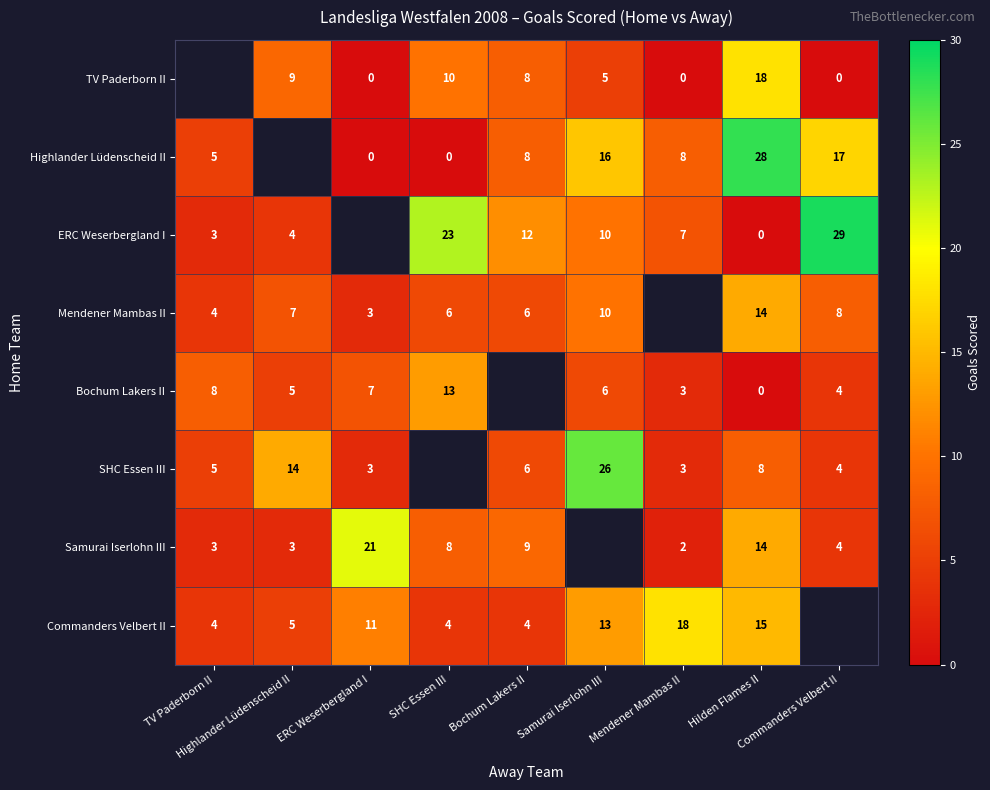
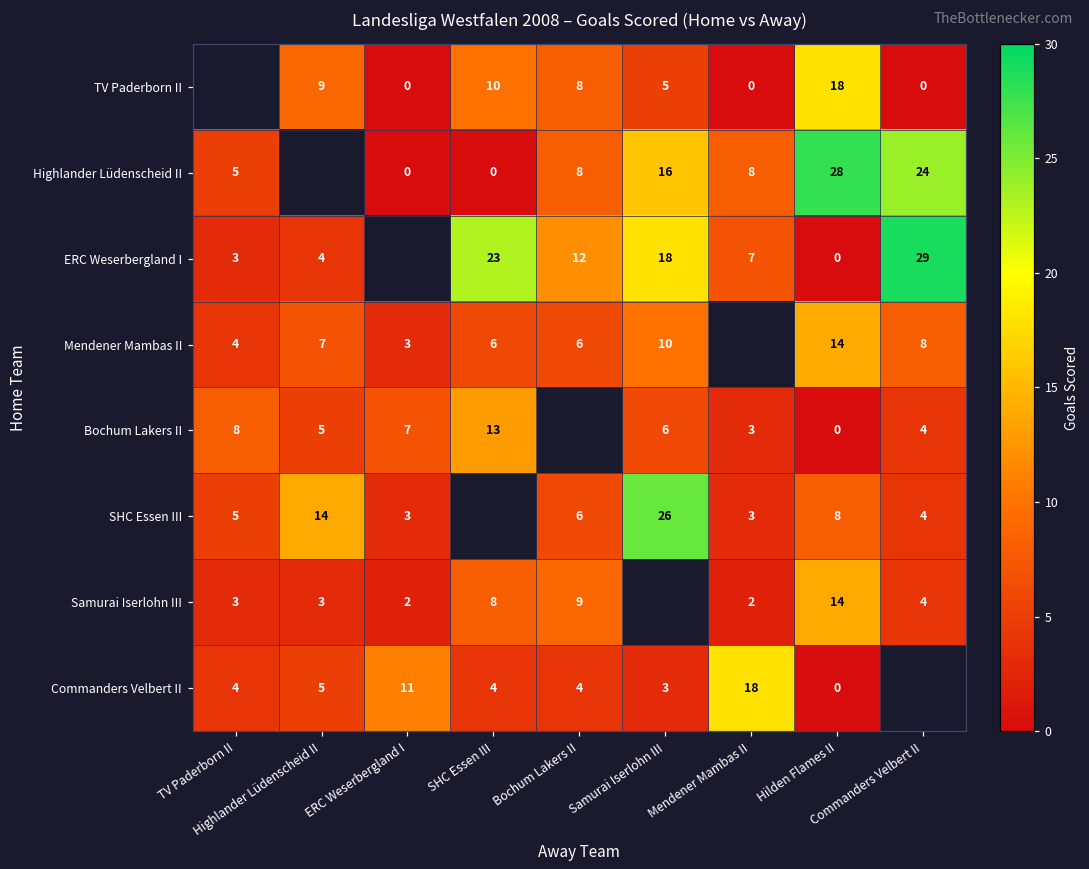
Highlander Lüdenscheid II, Commanders Velbert II: 17 -> 24
ERC Weserbergland I, Samurai Iserlohn III: 10 -> 18
Samurai Iserlohn III, ERC Weserbergland I: 21 -> 2
Commanders Velbert II, Samurai Iserlohn III: 13 -> 3
Commanders Velbert II, Hilden Flames II: 15 -> 0
